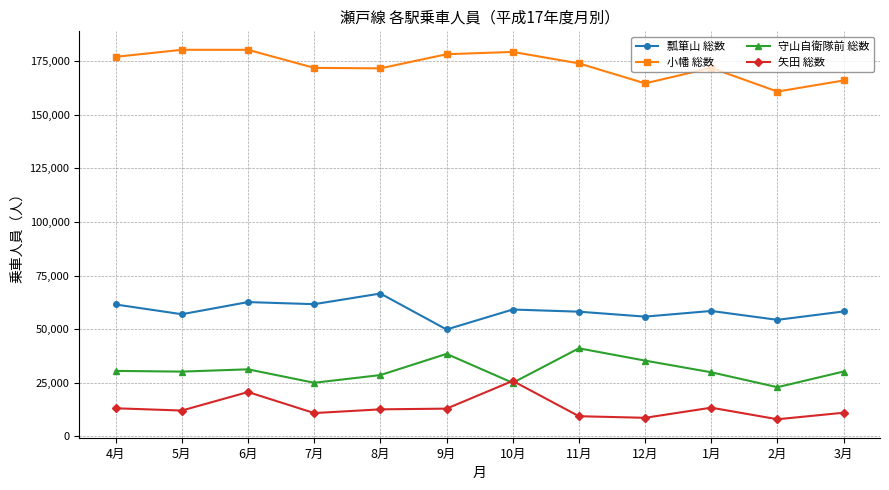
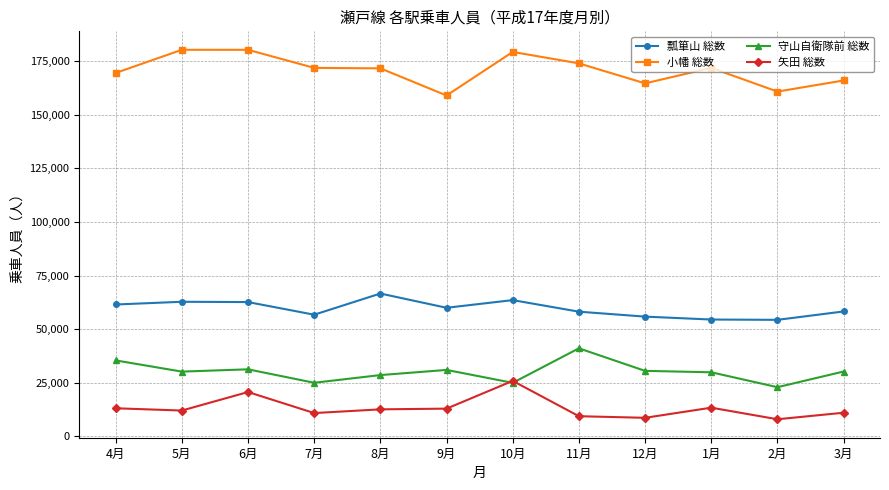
小幡 総数, 4月: 177,000 -> 169,000
守山自衛隊前 総数, 4月: 31,000 -> 35,000
瓢箪山 総数, 5月: 57,000 -> 63,000
瓢箪山 総数, 7月: 62,000 -> 57,000
瓢箪山 総数, 9月: 50,000 -> 60,000
小幡 総数, 9月: 178,000 -> 159,000
守山自衛隊前 総数, 9月: 38,000 -> 31,000
瓢箪山 総数, 10月: 59,000 -> 64,000
守山自衛隊前 総数, 12月: 35,000 -> 31,000
瓢箪山 総数, 1月: 58,000 -> 55,000
